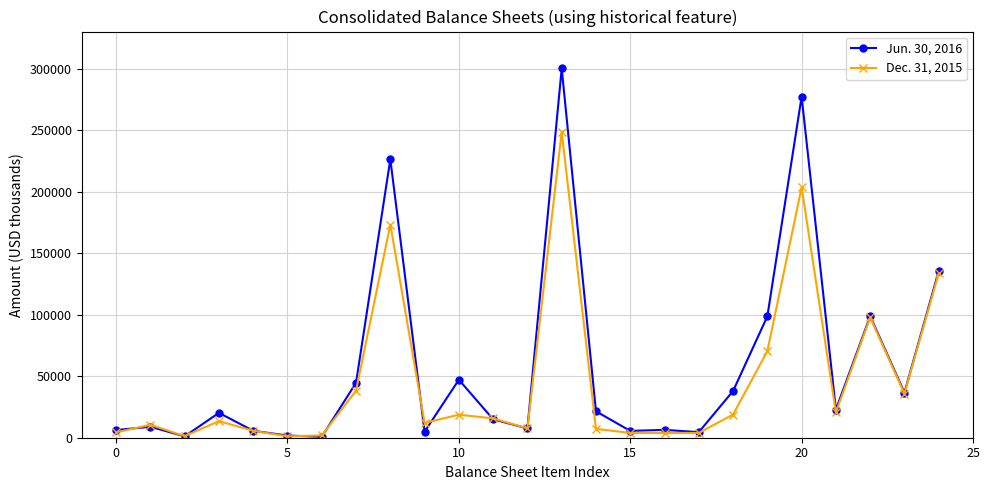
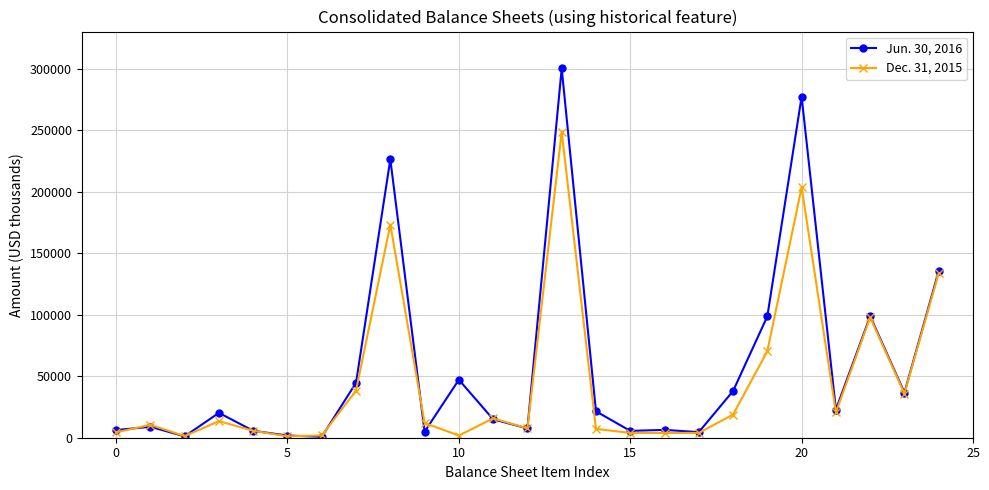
Dec. 31, 2015, 10: 19000 -> 2000
